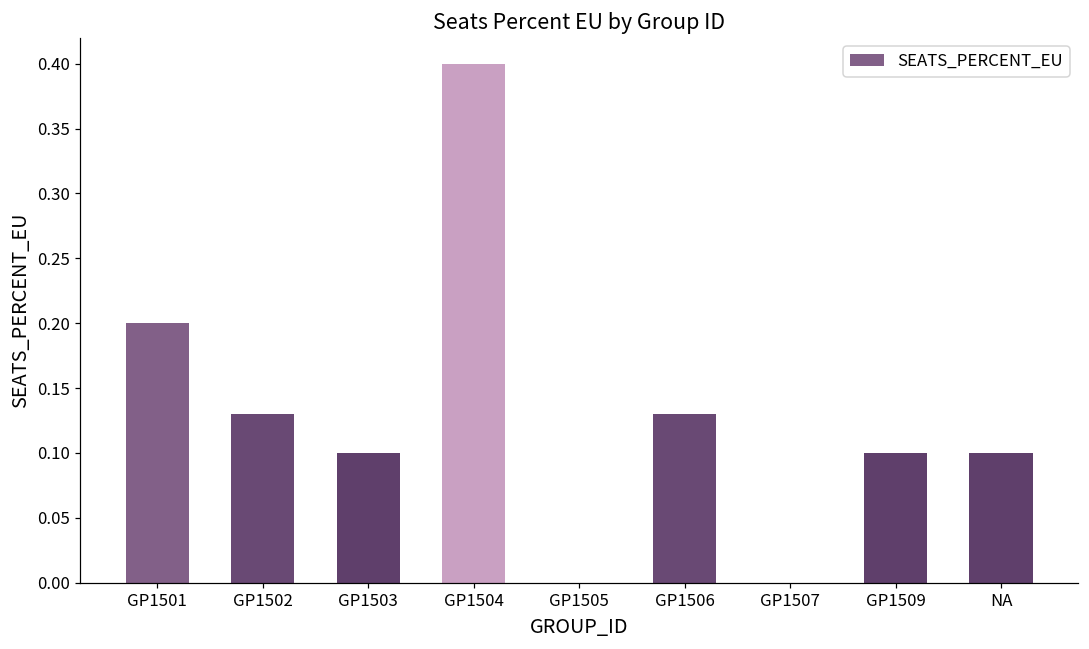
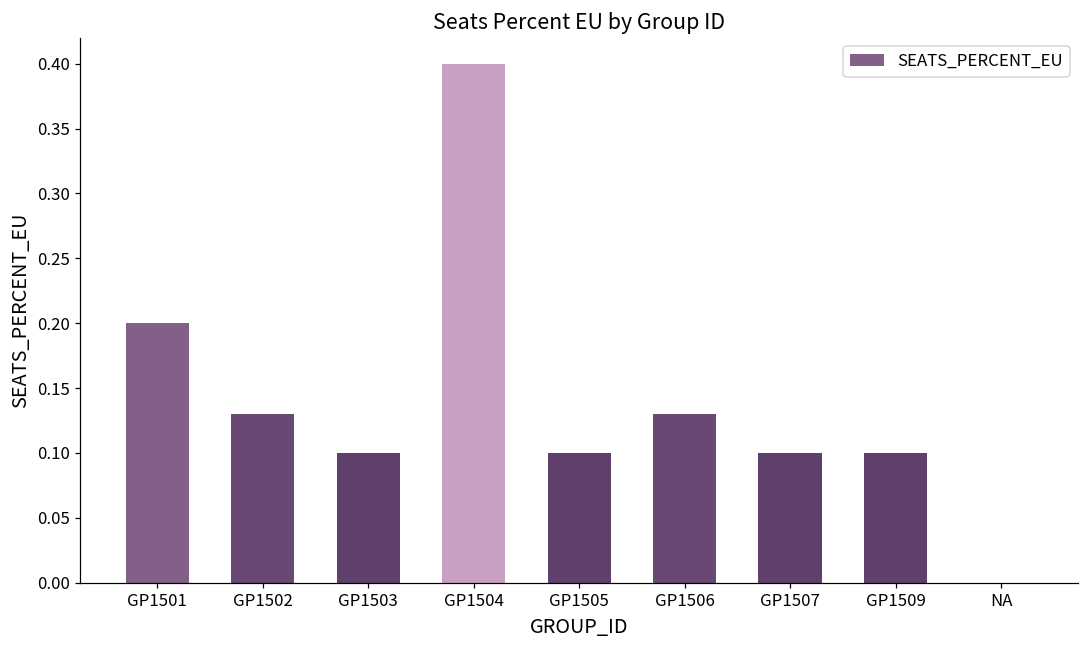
GP1505: 0.0 -> 0.1
GP1507: 0.0 -> 0.1
NA: 0.1 -> 0.0
